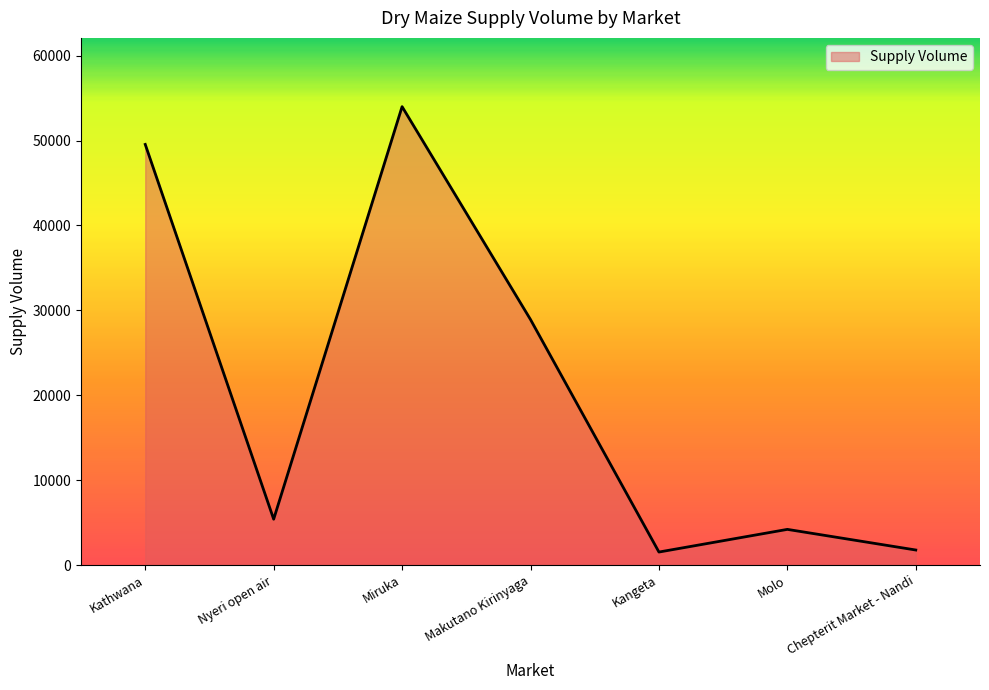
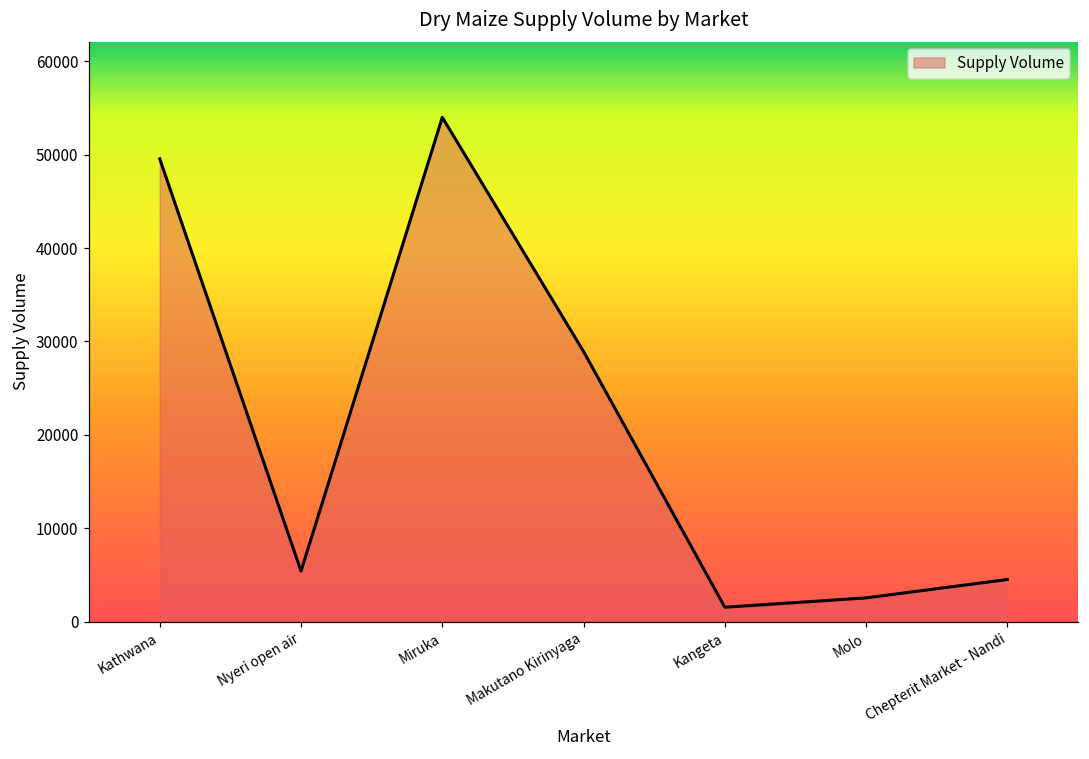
Molo: 4000 -> 3000
Chepterit Market - Nandi: 2000 -> 5000
